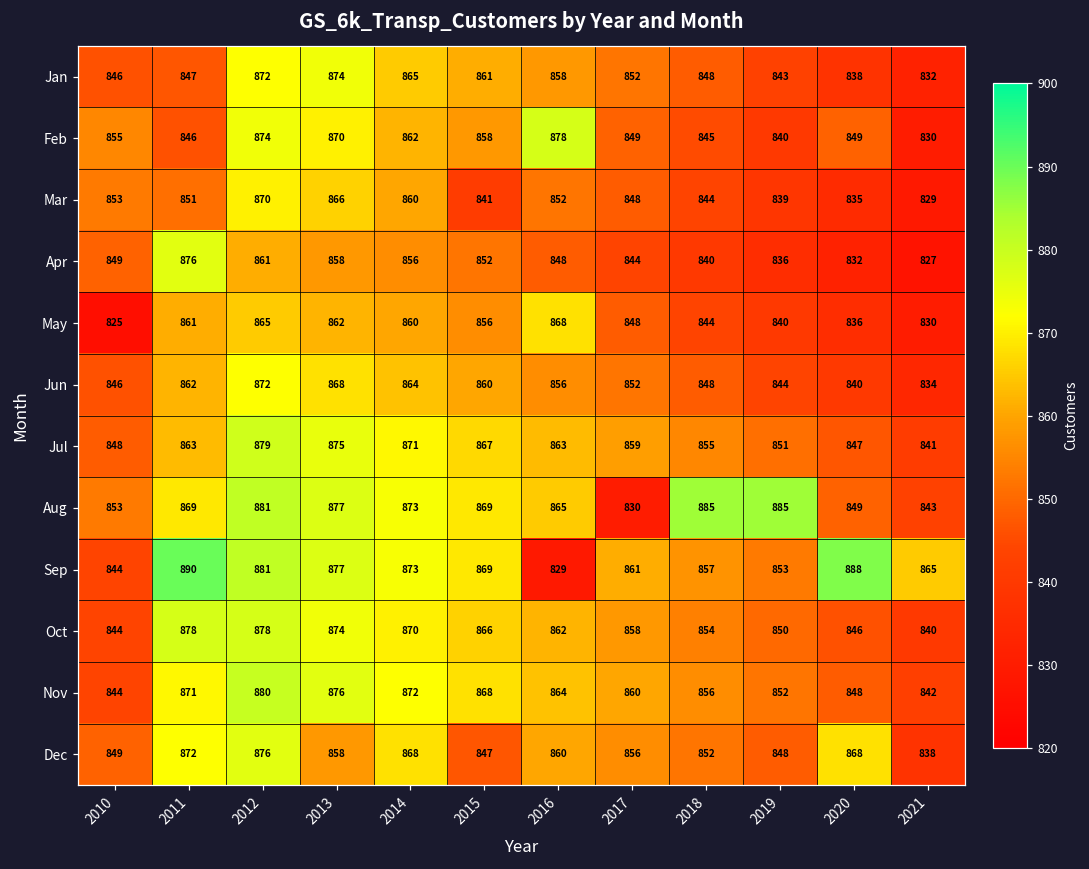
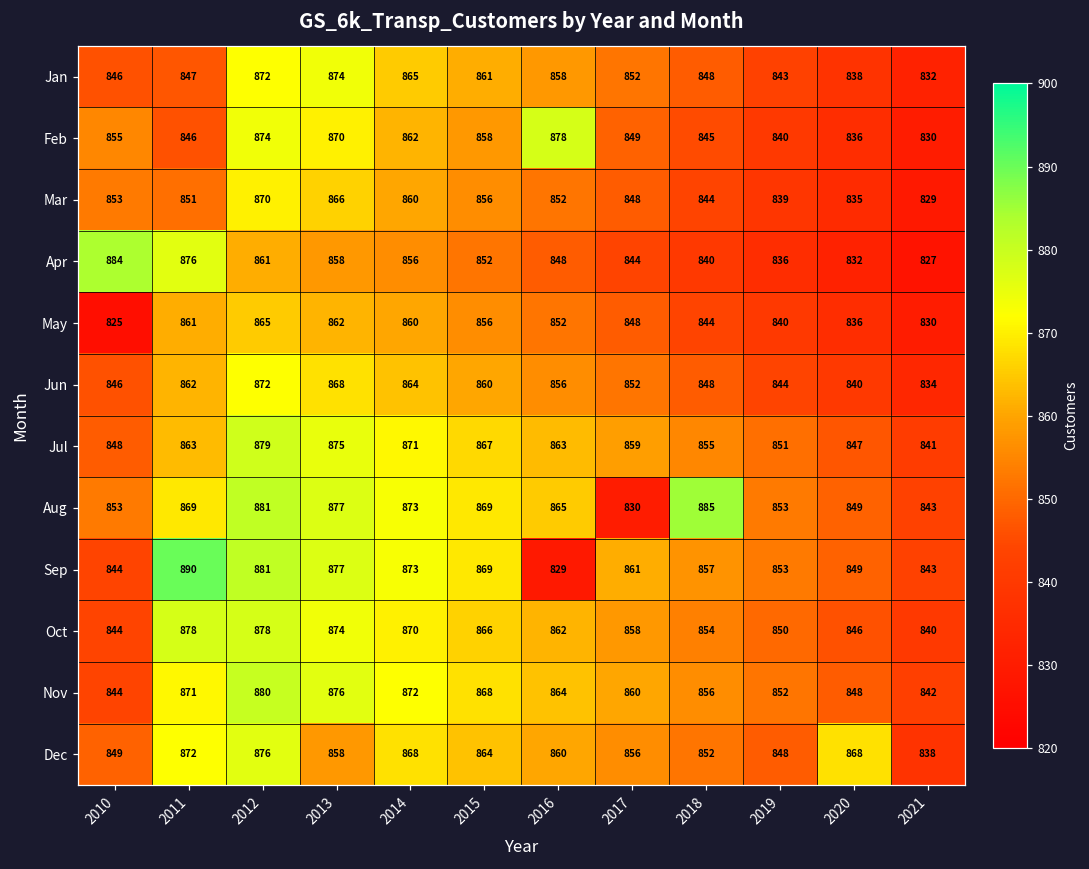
Feb, 2020: 849 -> 836
Mar, 2015: 841 -> 856
Apr, 2010: 849 -> 884
May, 2016: 868 -> 852
Aug, 2019: 885 -> 853
Sep, 2020: 888 -> 849
Sep, 2021: 865 -> 843
Dec, 2015: 847 -> 864
